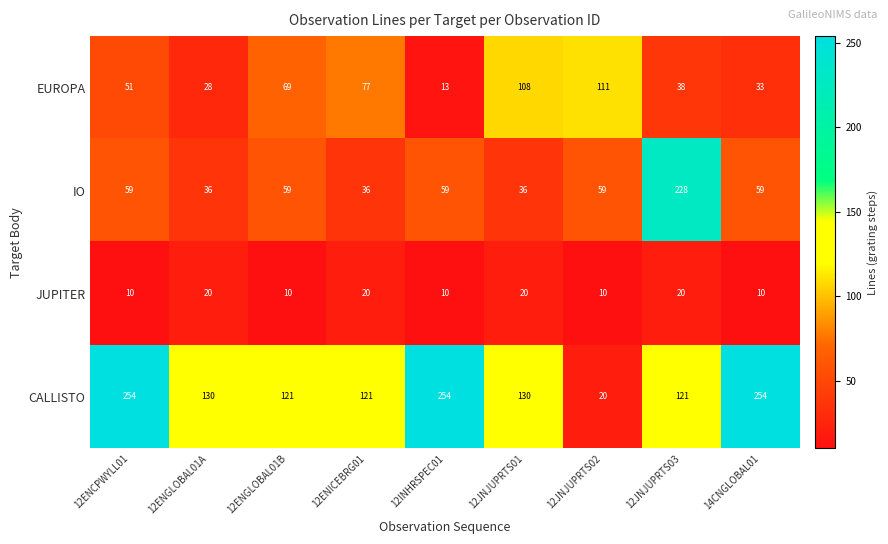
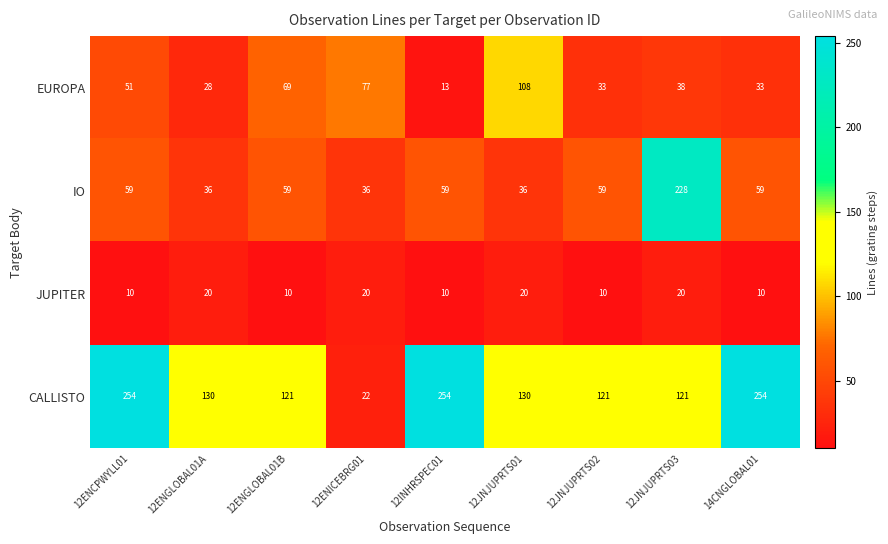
EUROPA, 12JNJUPRTS02: 111 -> 33
CALLISTO, 12ENICEBRG01: 121 -> 22
CALLISTO, 12JNJUPRTS02: 20 -> 121
